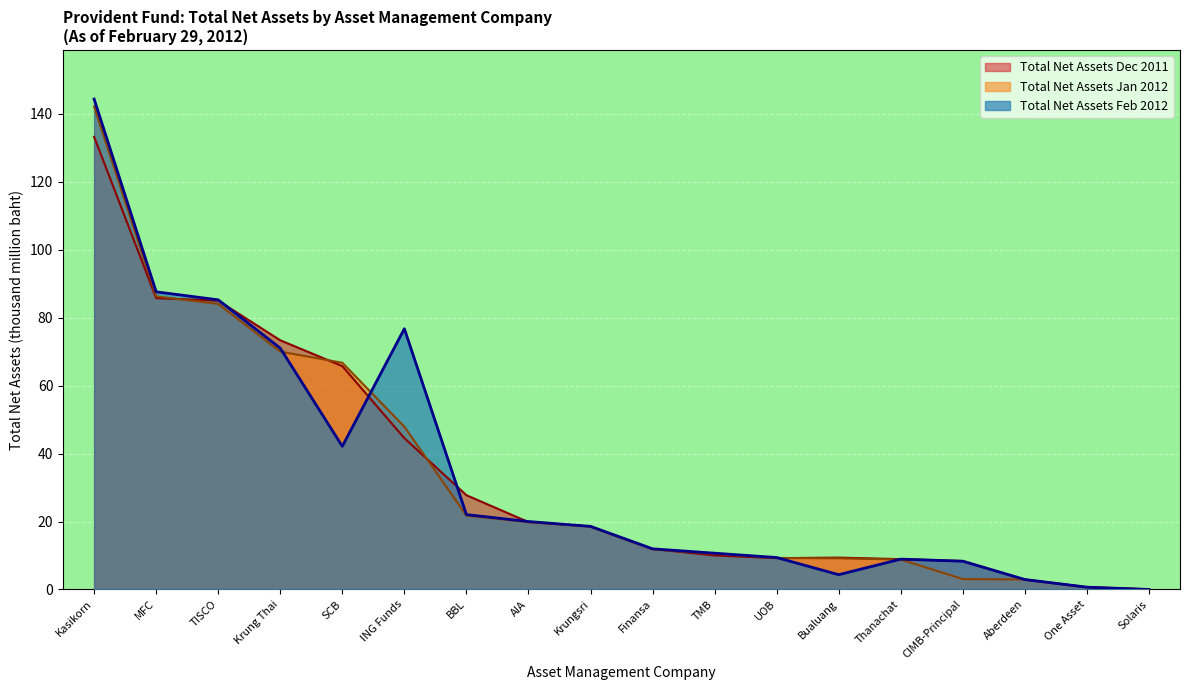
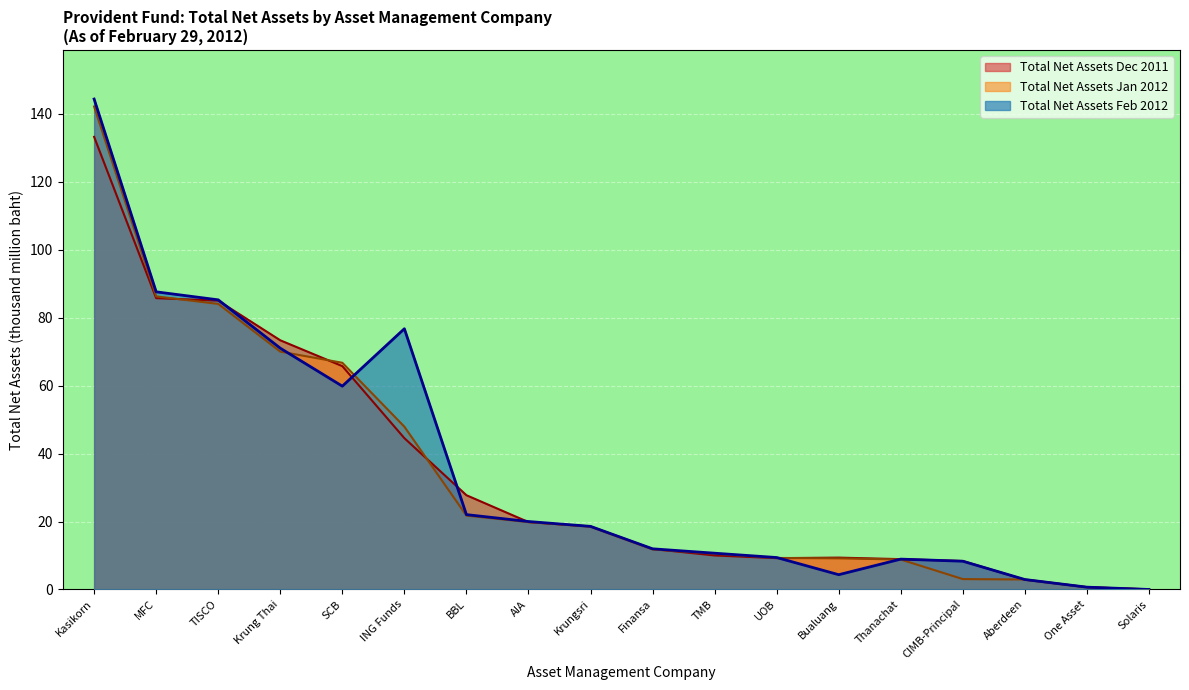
Total Net Assets Feb 2012, SCB: 42 -> 60
